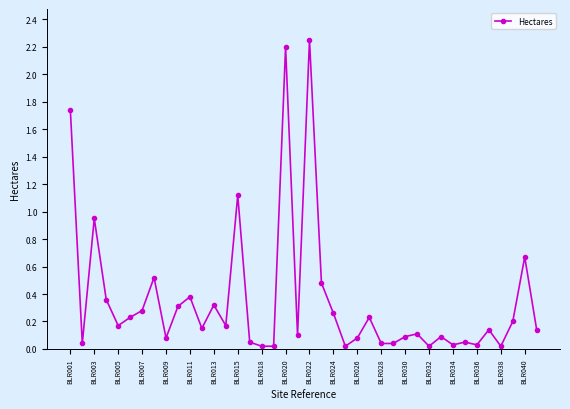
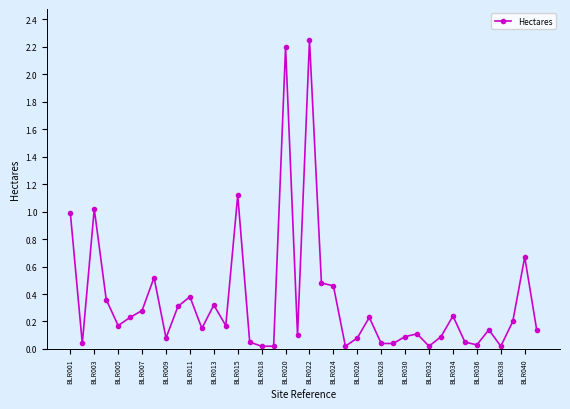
BLR001: 1.74 -> 0.99
BLR003: 0.95 -> 1.02
BLR024: 0.26 -> 0.46
BLR034: 0.03 -> 0.24
